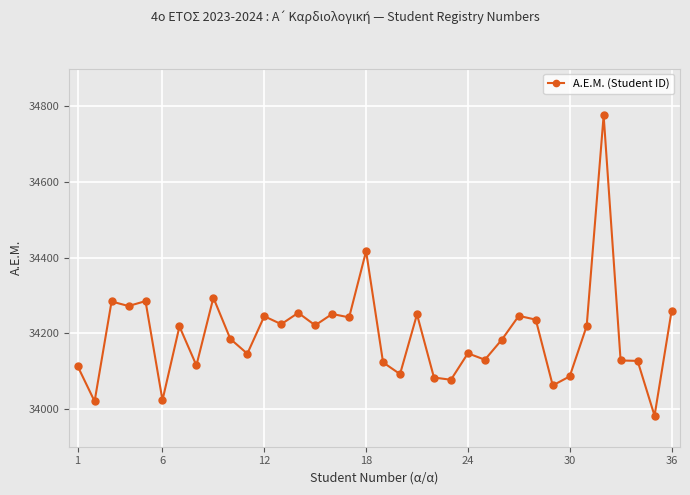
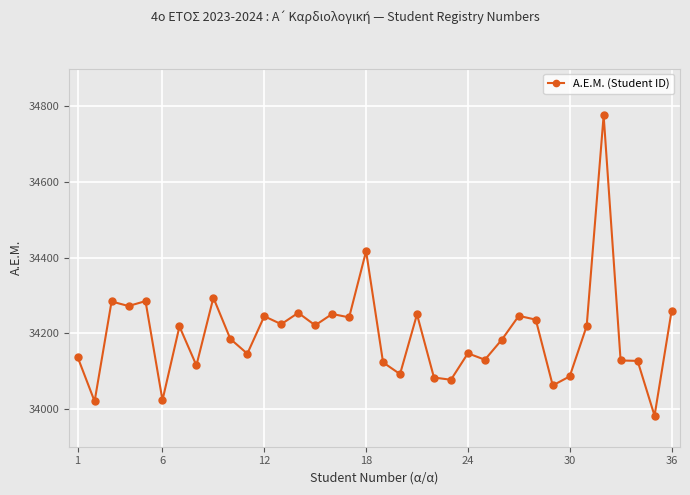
1: 34110 -> 34140
